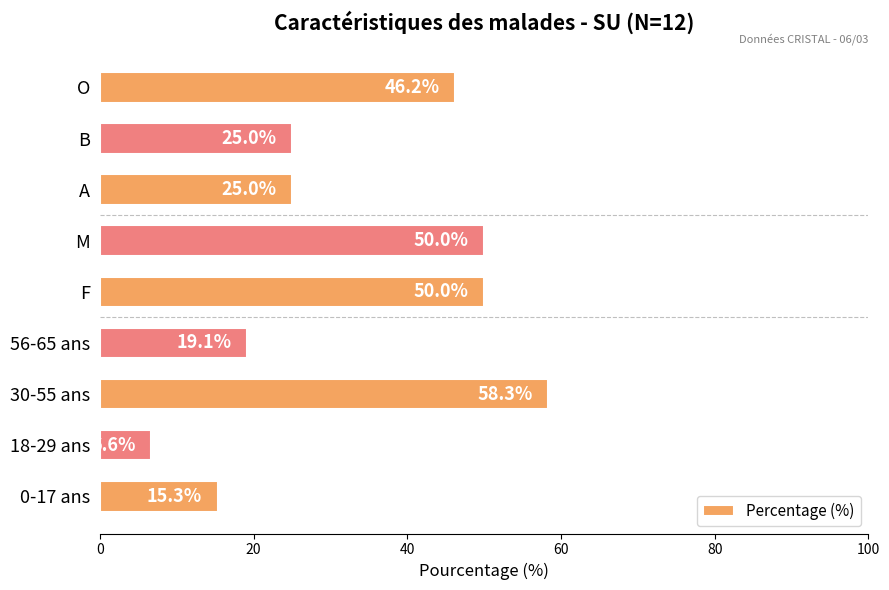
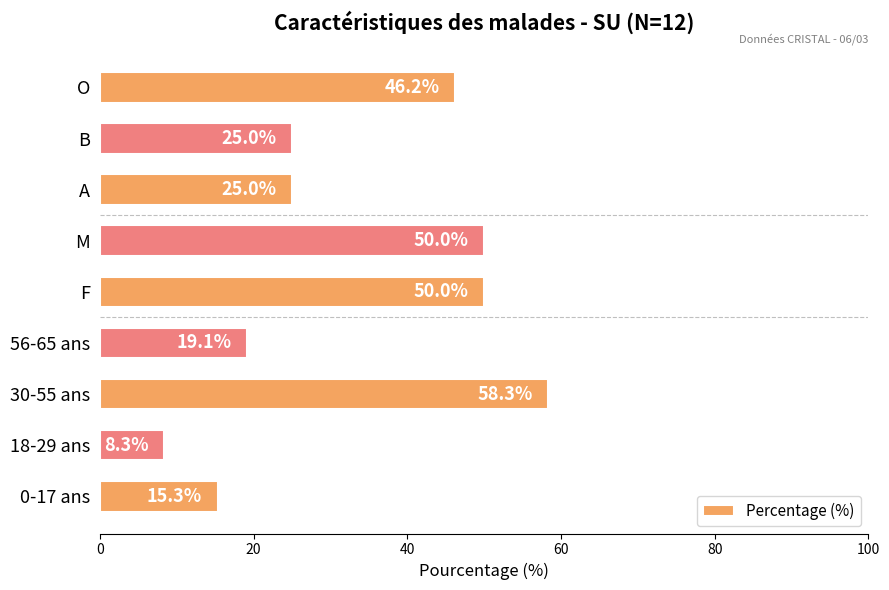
18-29 ans: 6.6% -> 8.3%
